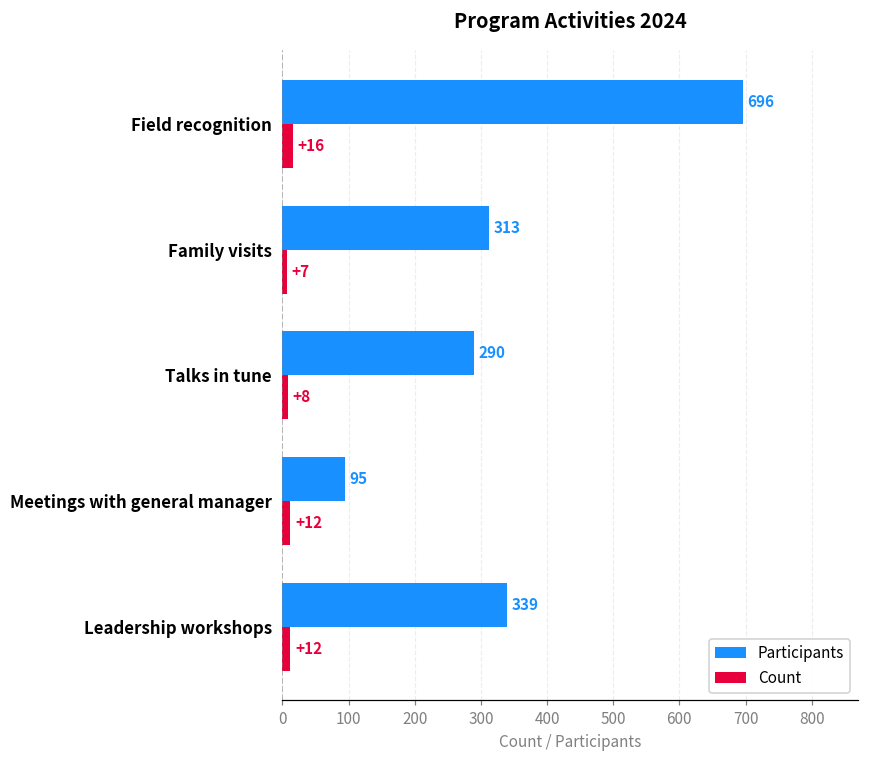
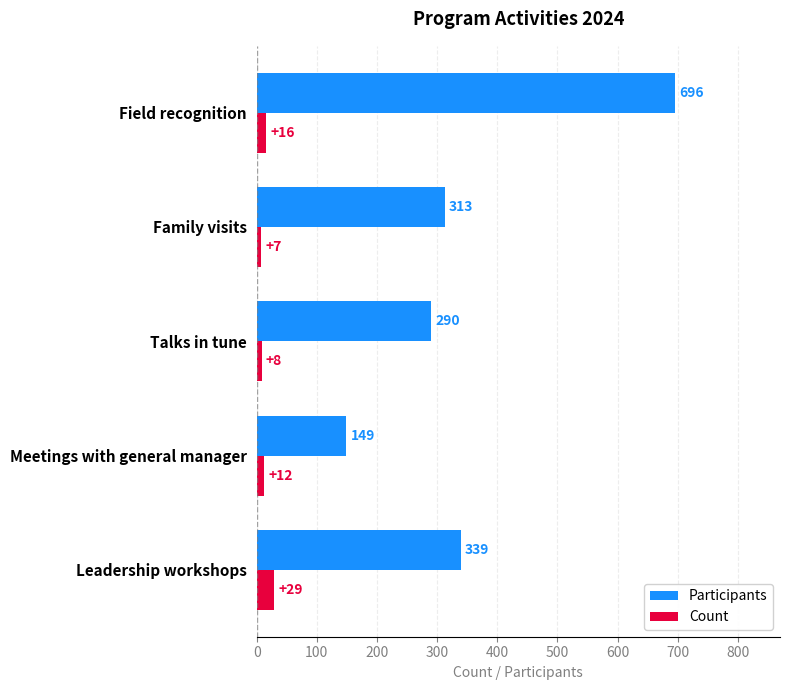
Participants, Meetings with general manager: 95 -> 149
Count, Leadership workshops: +12 -> +29
